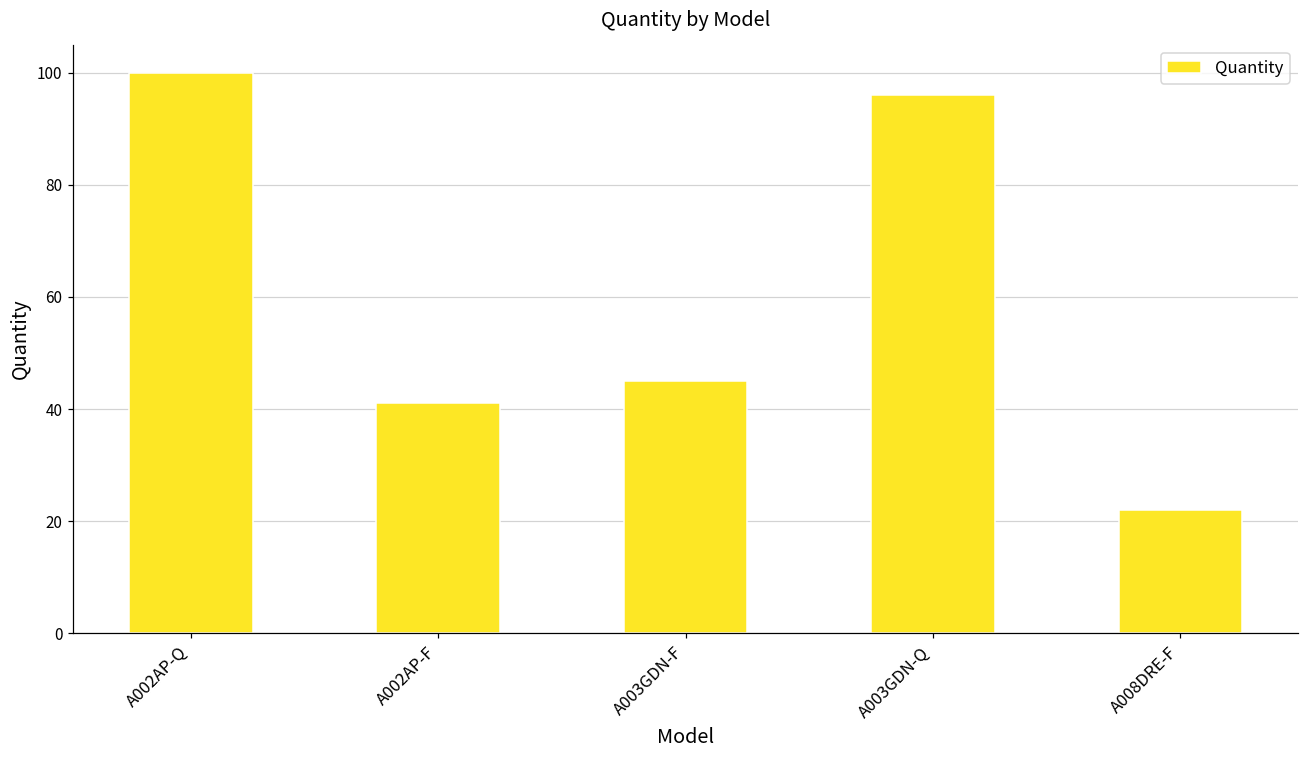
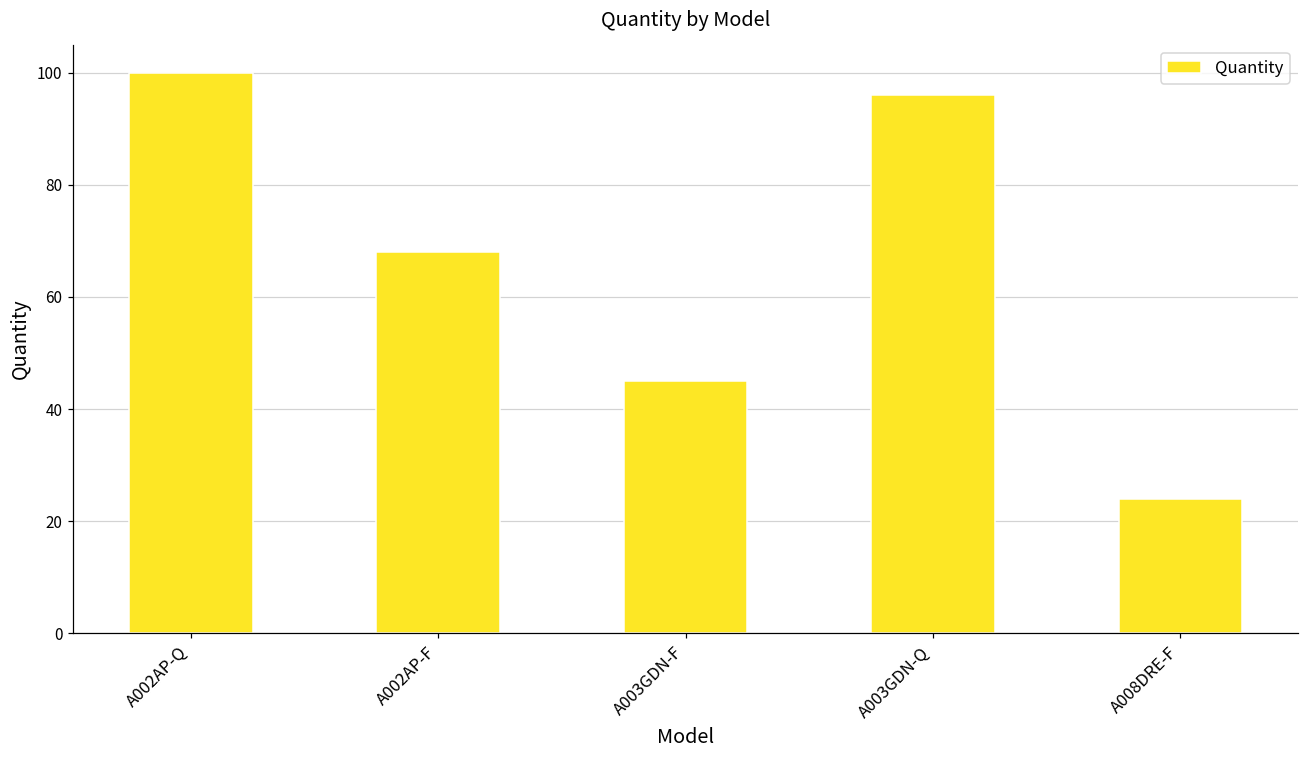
A002AP-F: 41 -> 68
A008DRE-F: 22 -> 24
